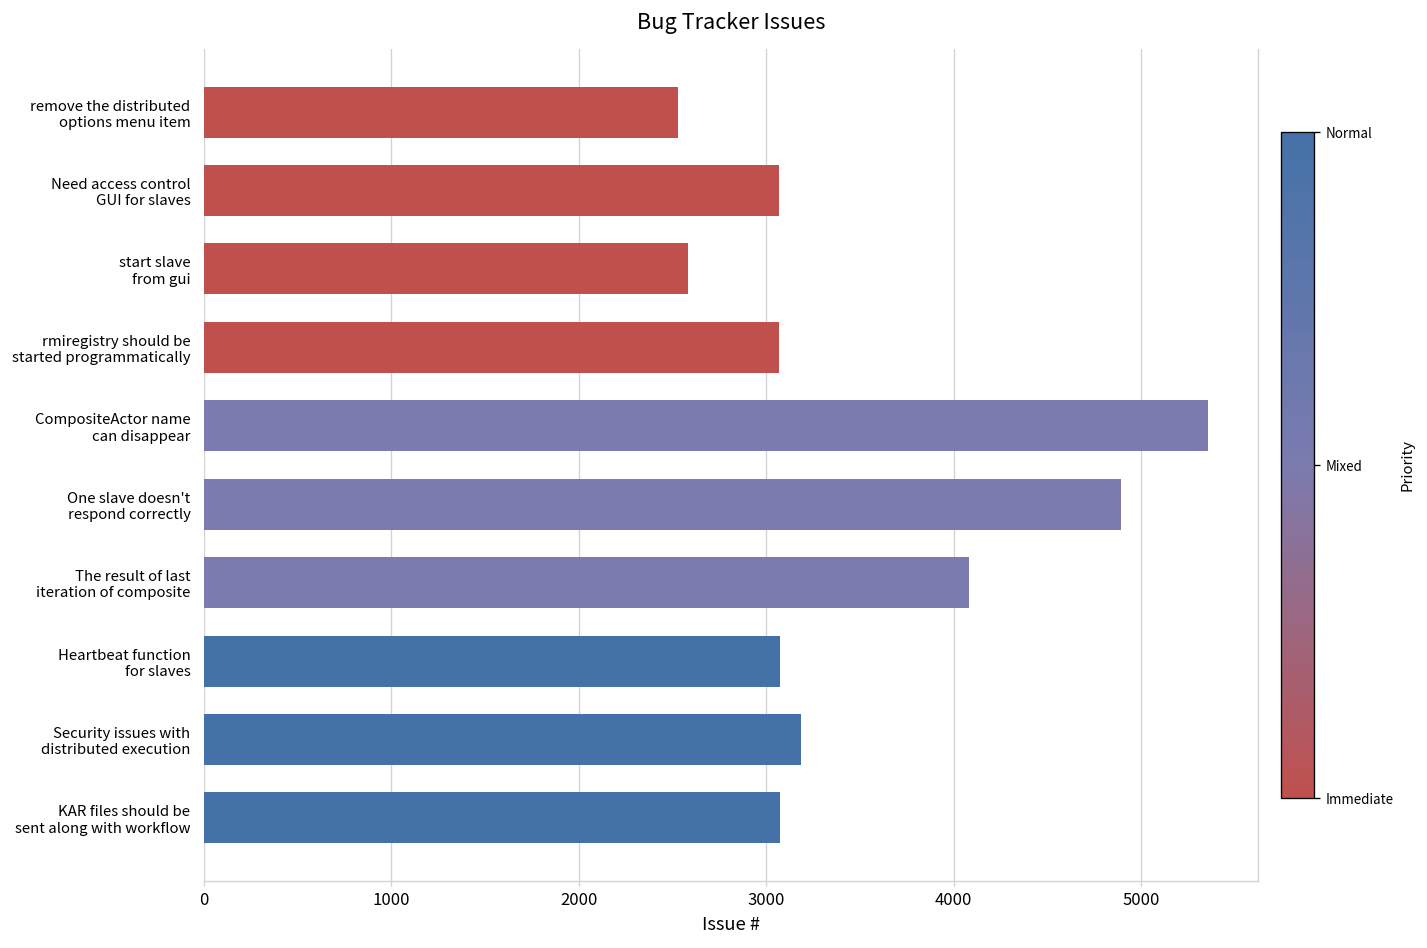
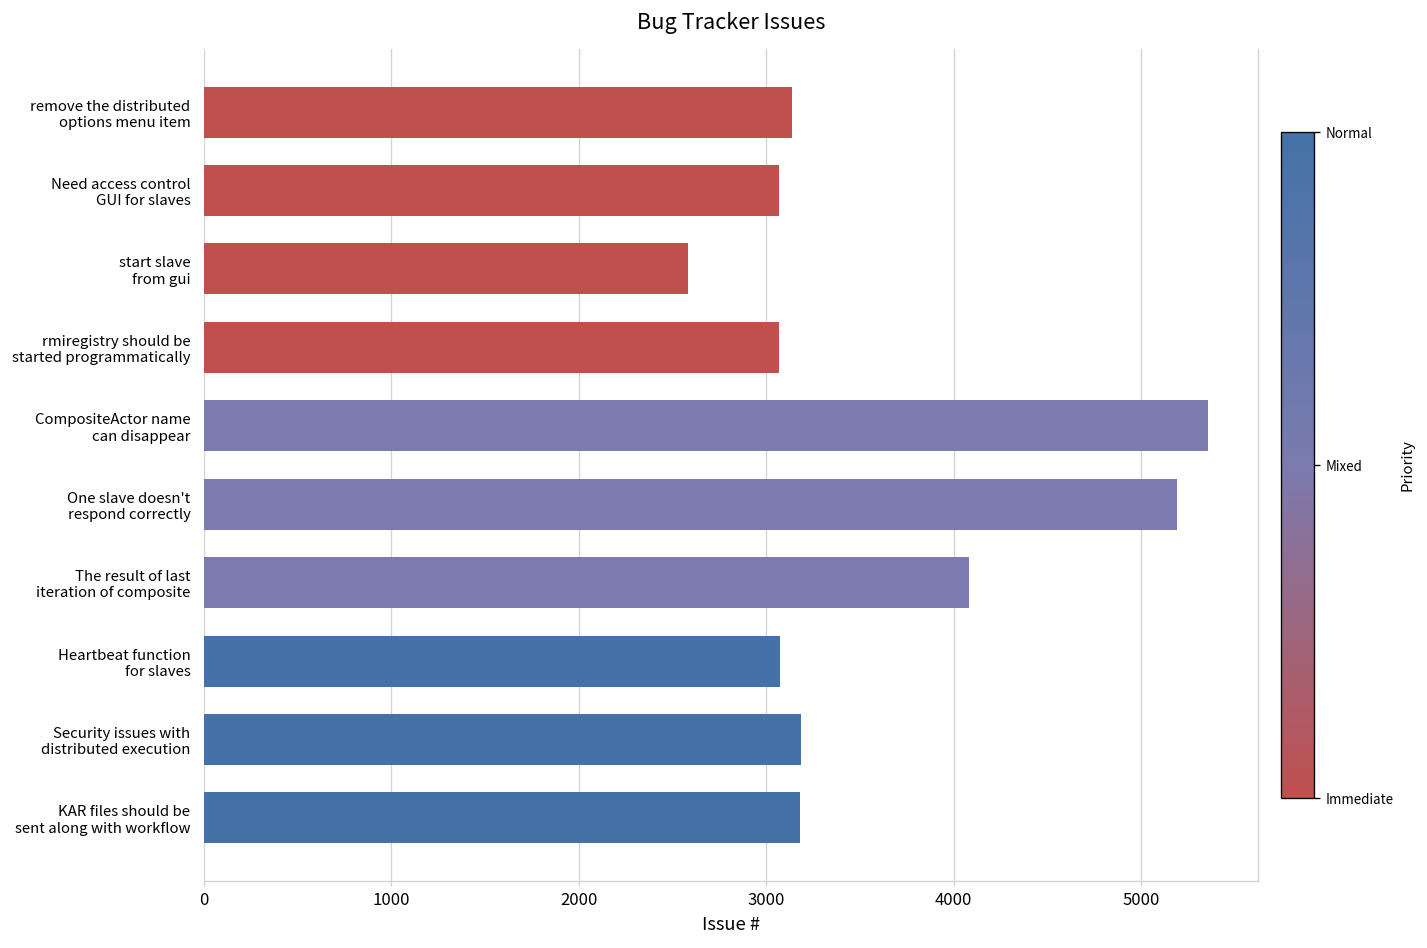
remove the distributed options menu item: 2530 -> 3140
One slave doesn't respond correctly: 4890 -> 5190
KAR files should be sent along with workflow: 3070 -> 3180
